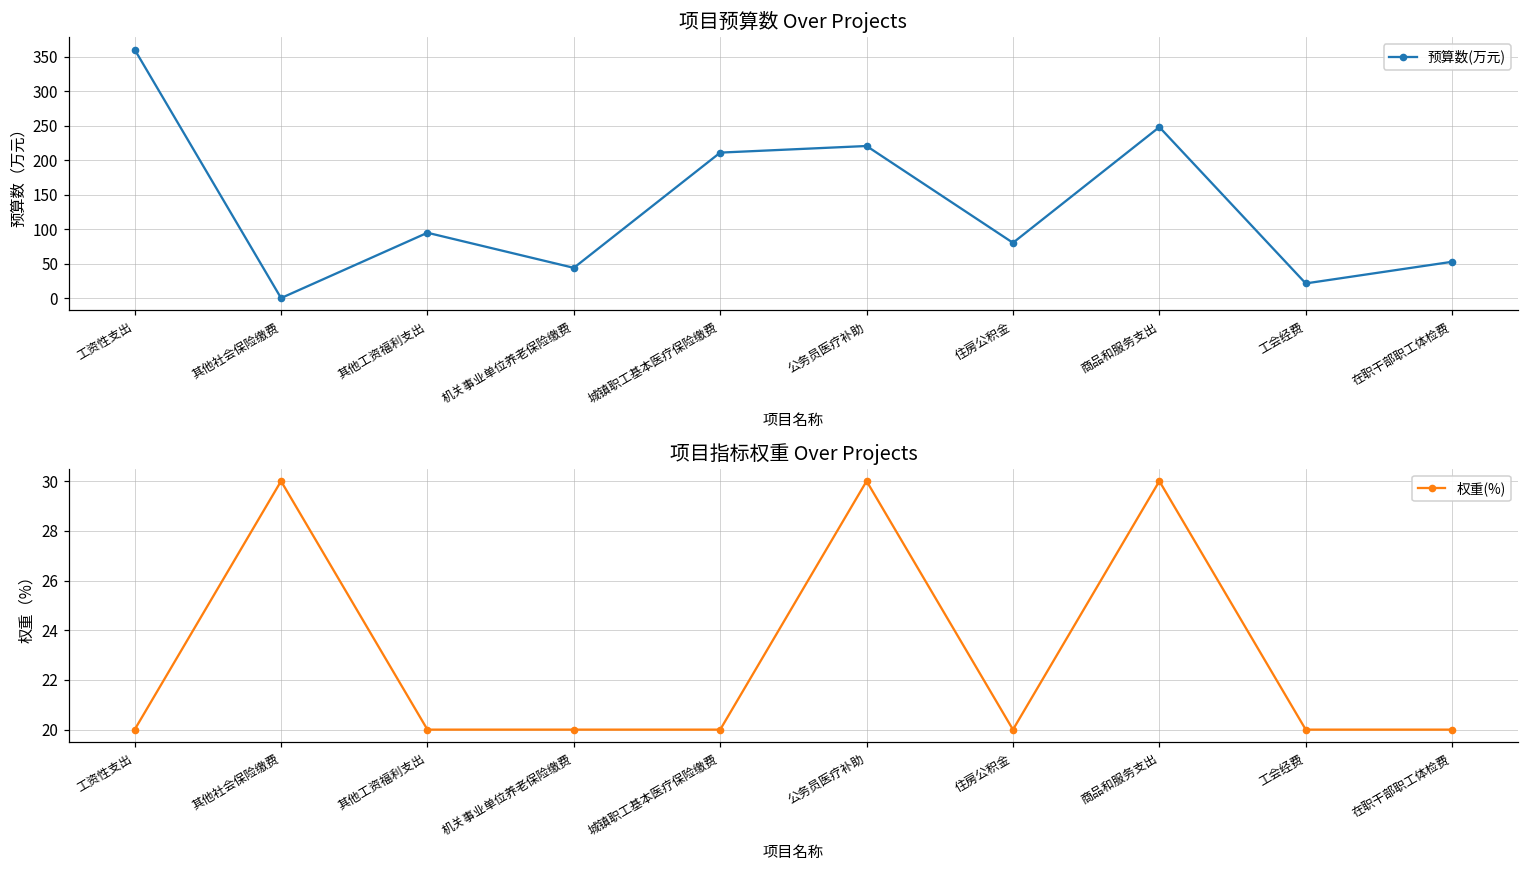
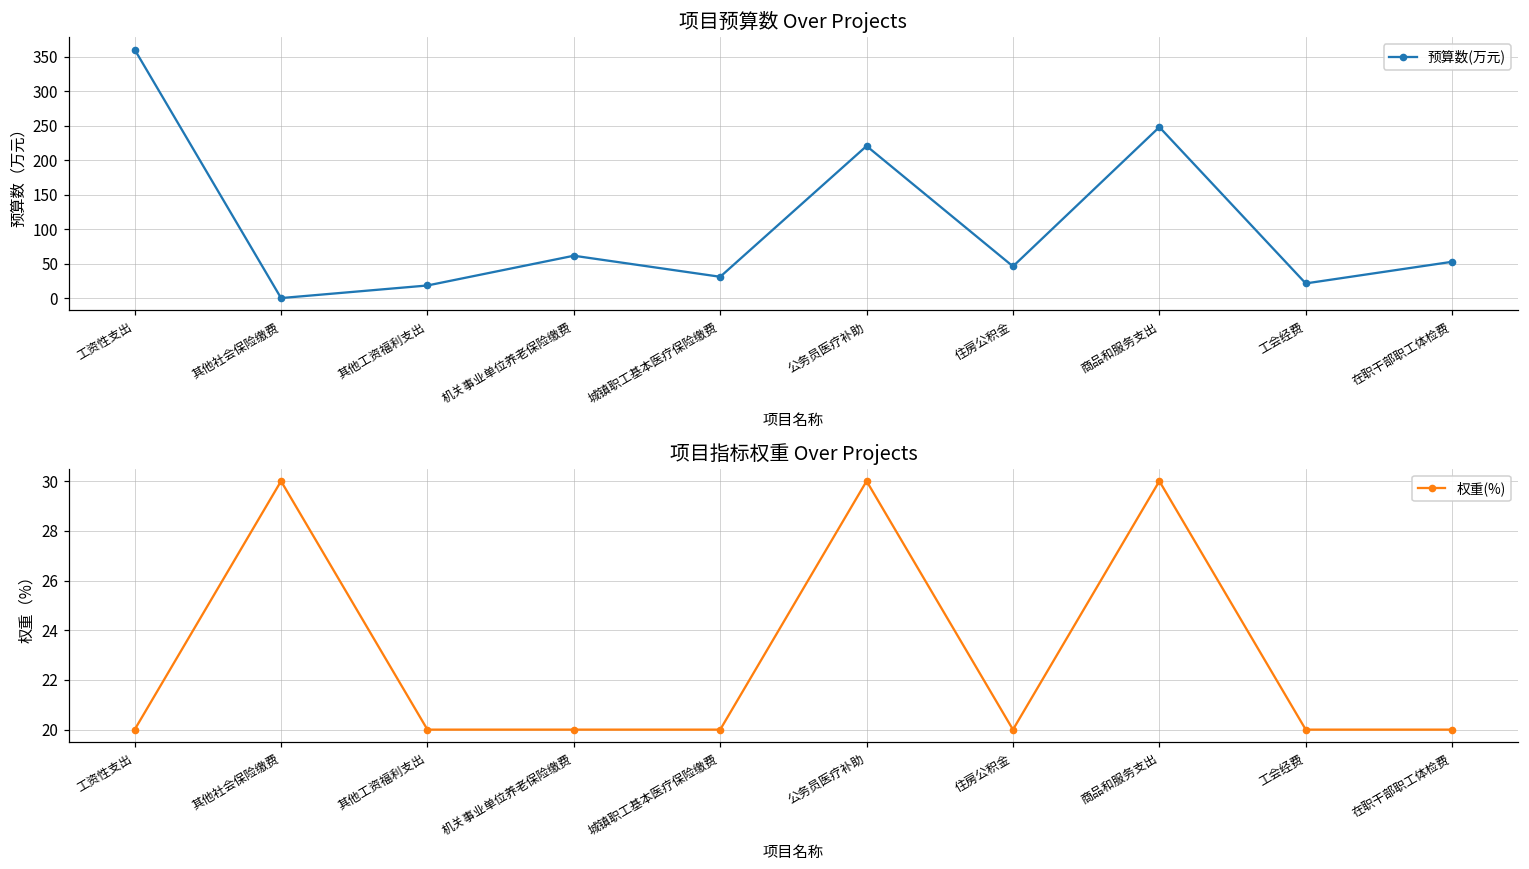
项目预算数 Over Projects, 其他工资福利支出: 100 -> 20
项目预算数 Over Projects, 机关事业单位养老保险缴费: 40 -> 60
项目预算数 Over Projects, 城镇职工基本医疗保险缴费: 210 -> 30
项目预算数 Over Projects, 住房公积金: 80 -> 50
